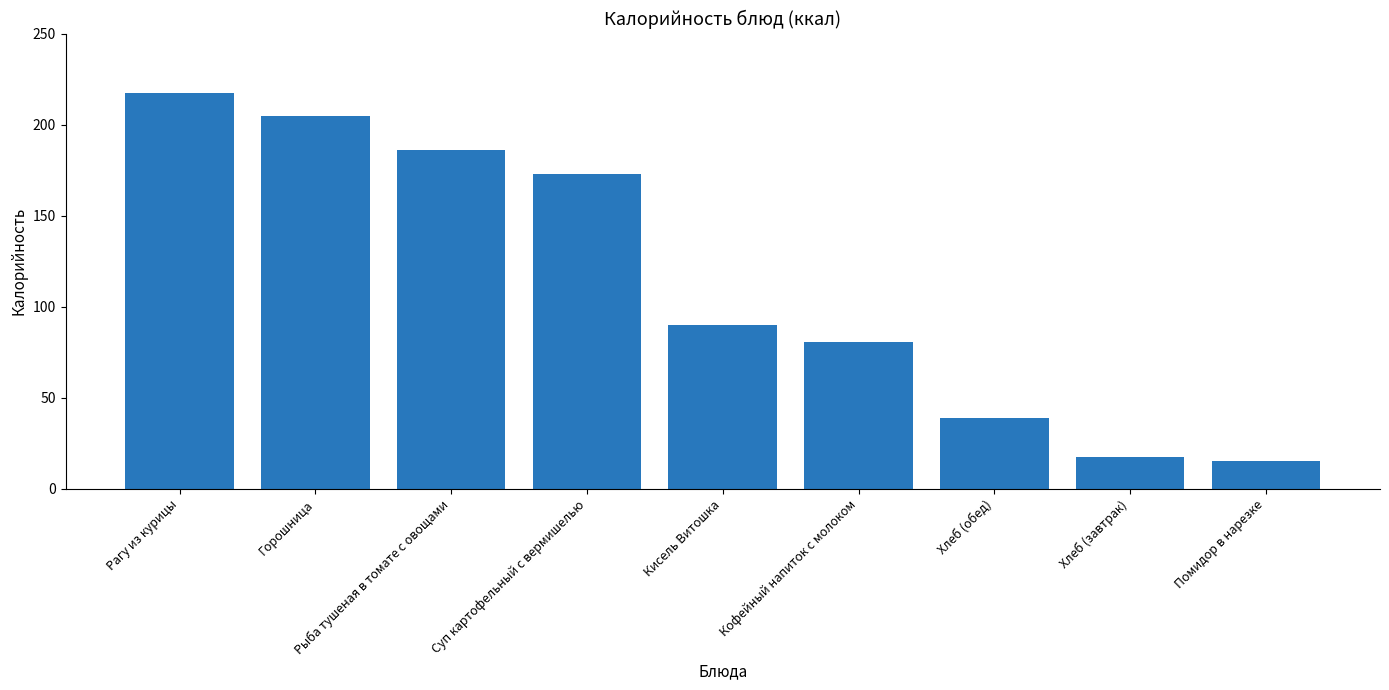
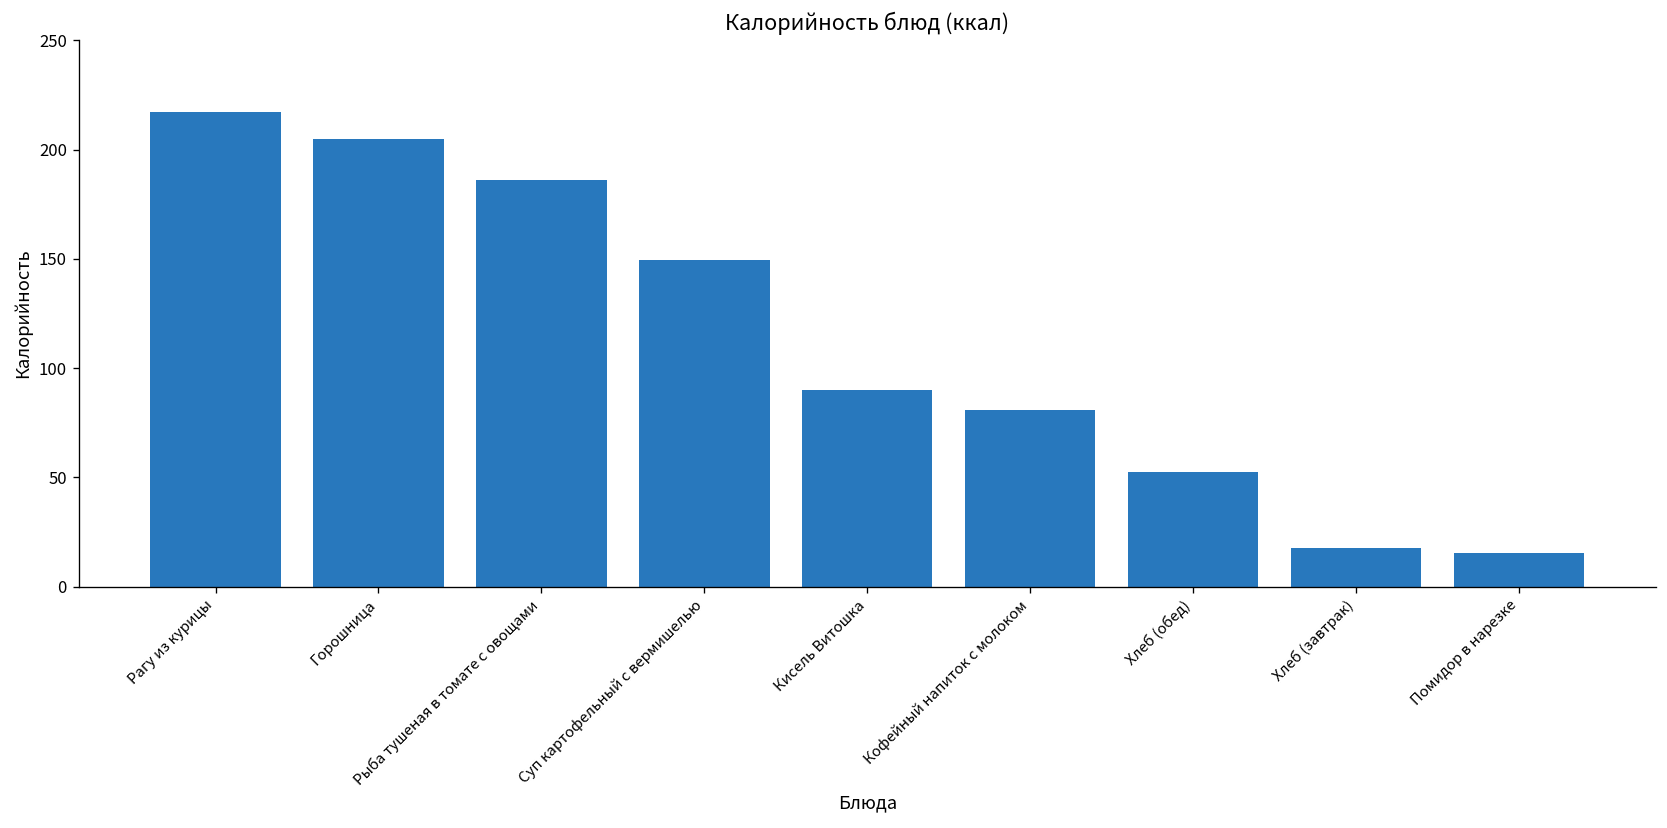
Суп картофельный с вермишелью: 173 -> 150
Хлеб (обед): 39 -> 52
